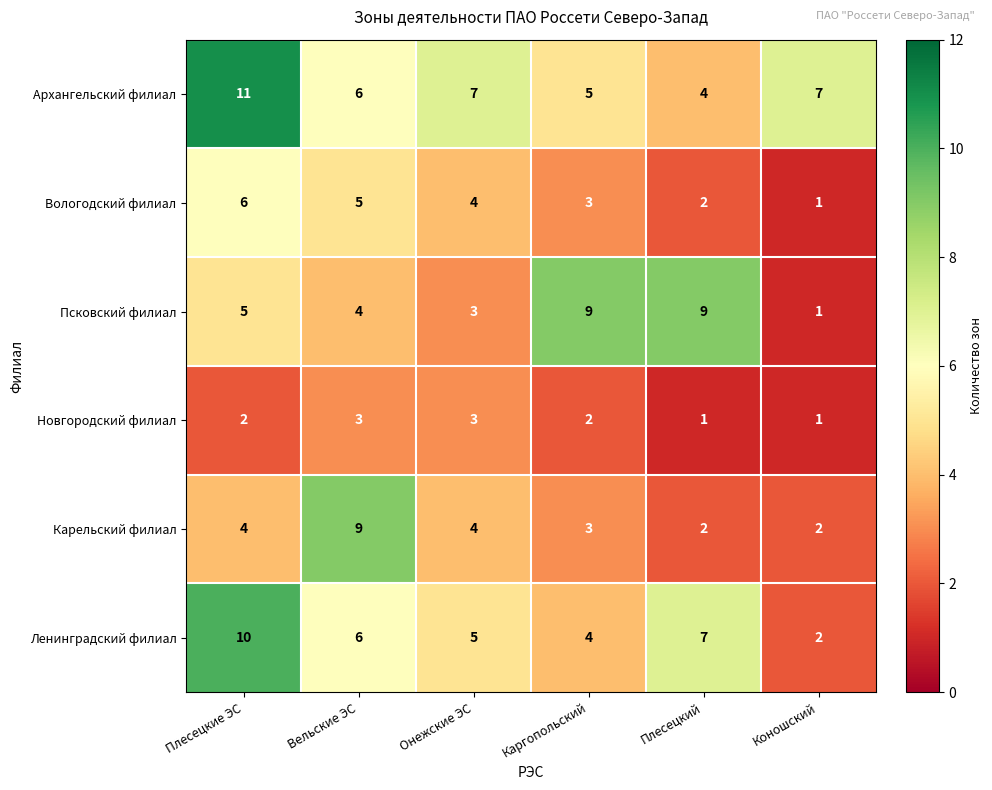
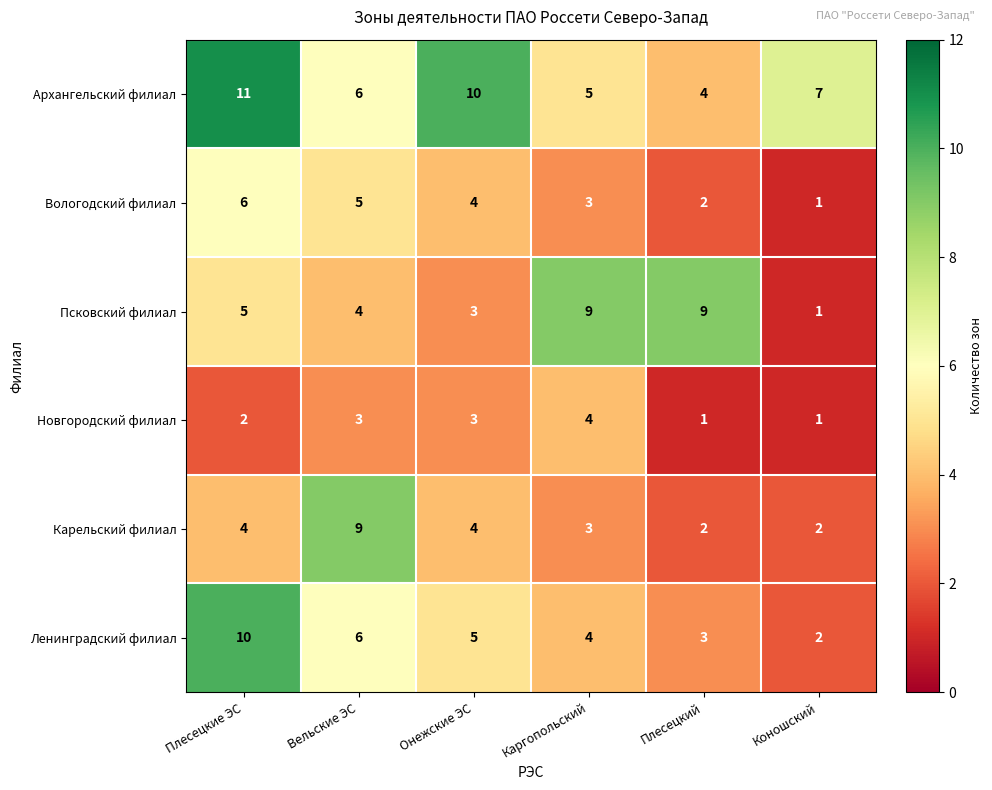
Архангельский филиал, Онежские ЭС: 7 -> 10
Новгородский филиал, Каргопольский: 2 -> 4
Ленинградский филиал, Плесецкий: 7 -> 3
